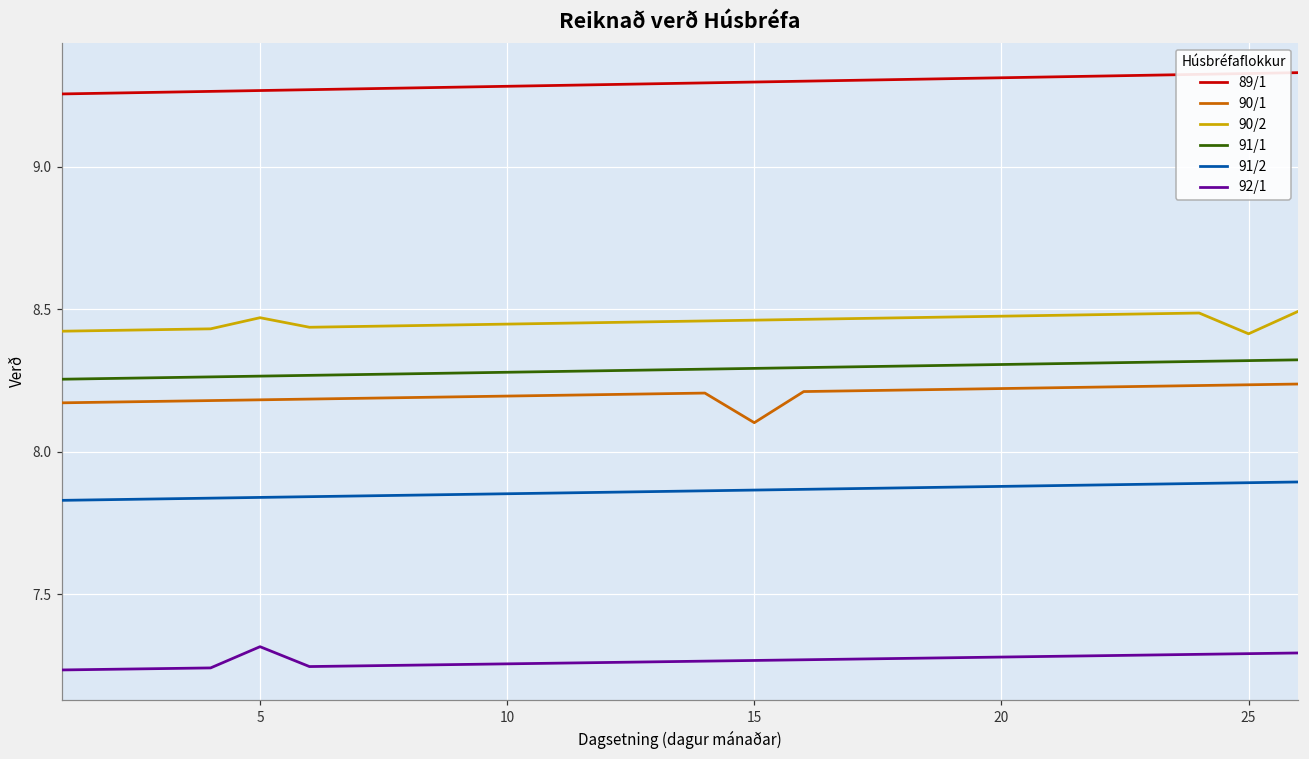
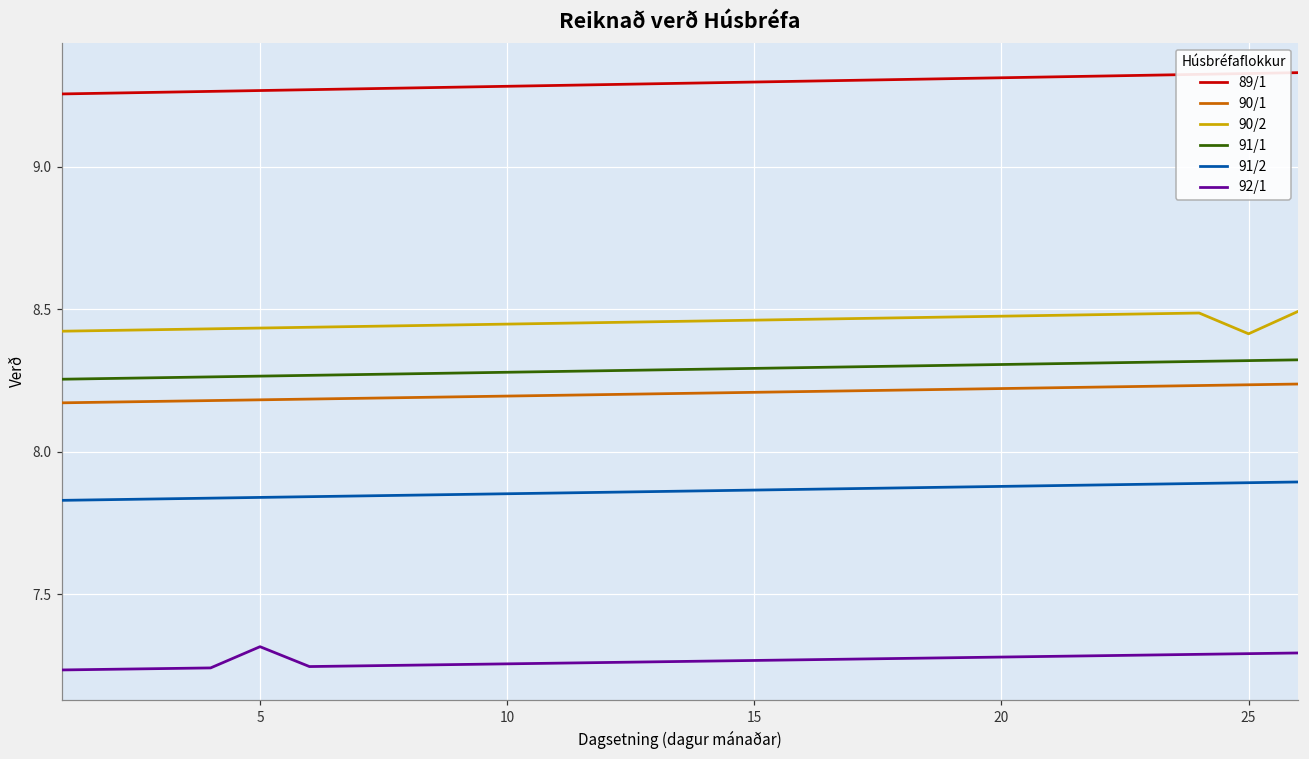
90/2, 5: 8.47 -> 8.43
90/1, 15: 8.10 -> 8.21
